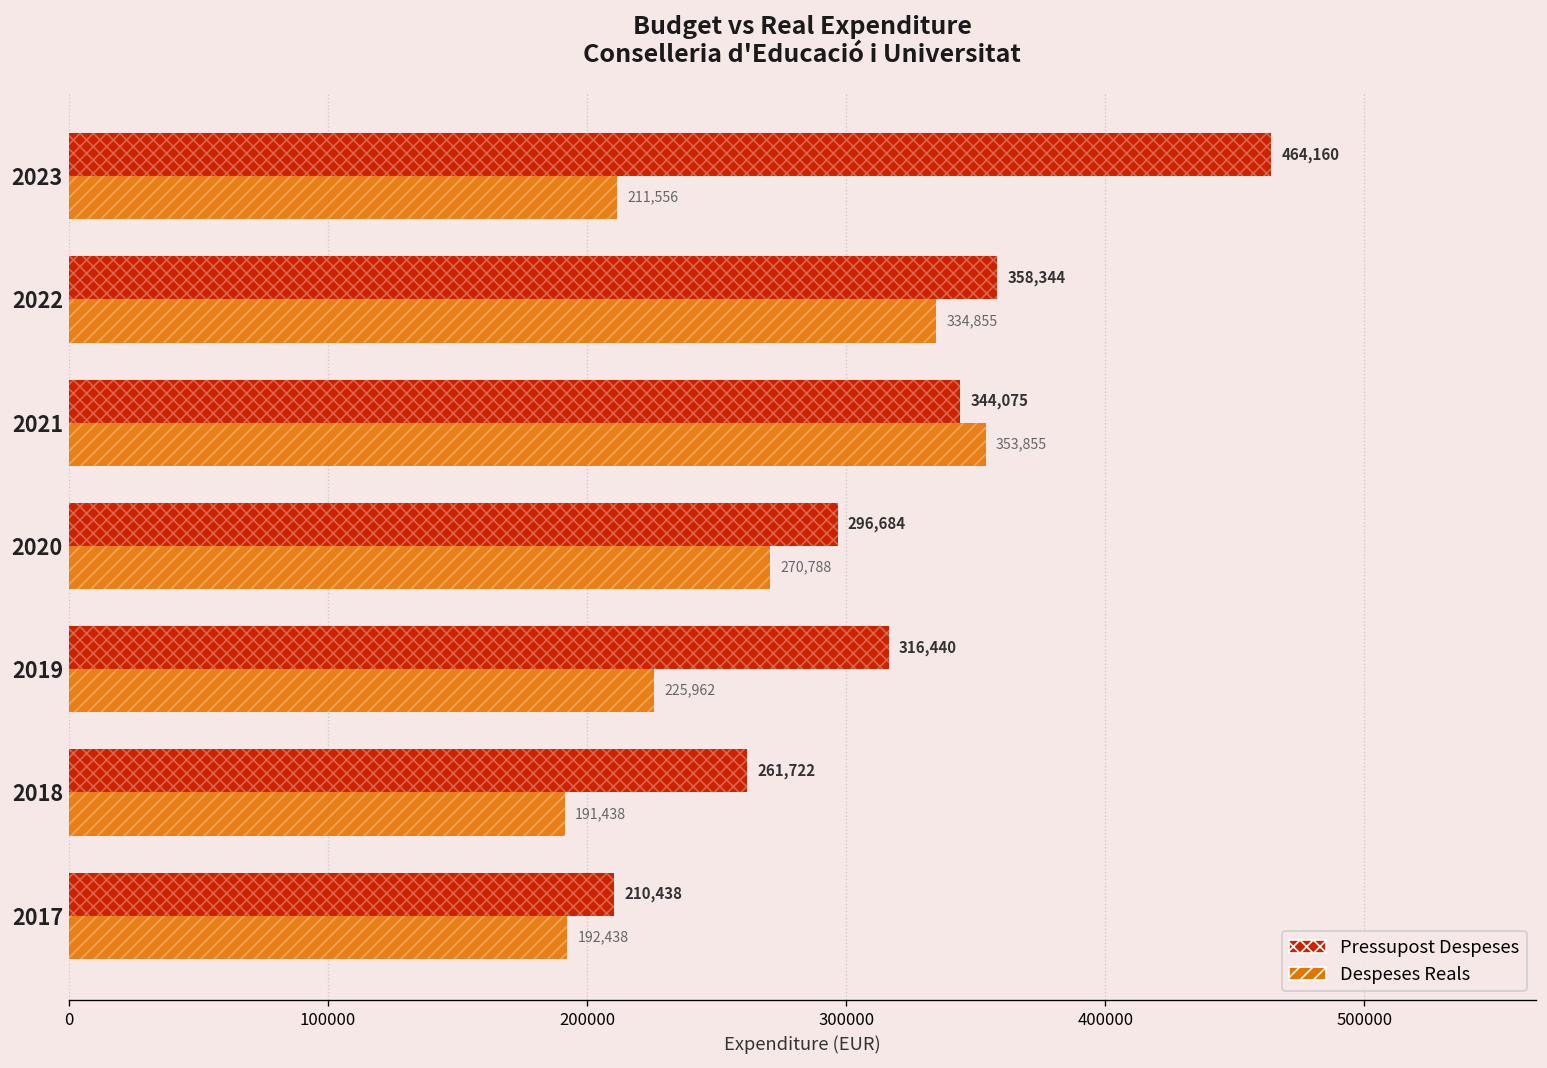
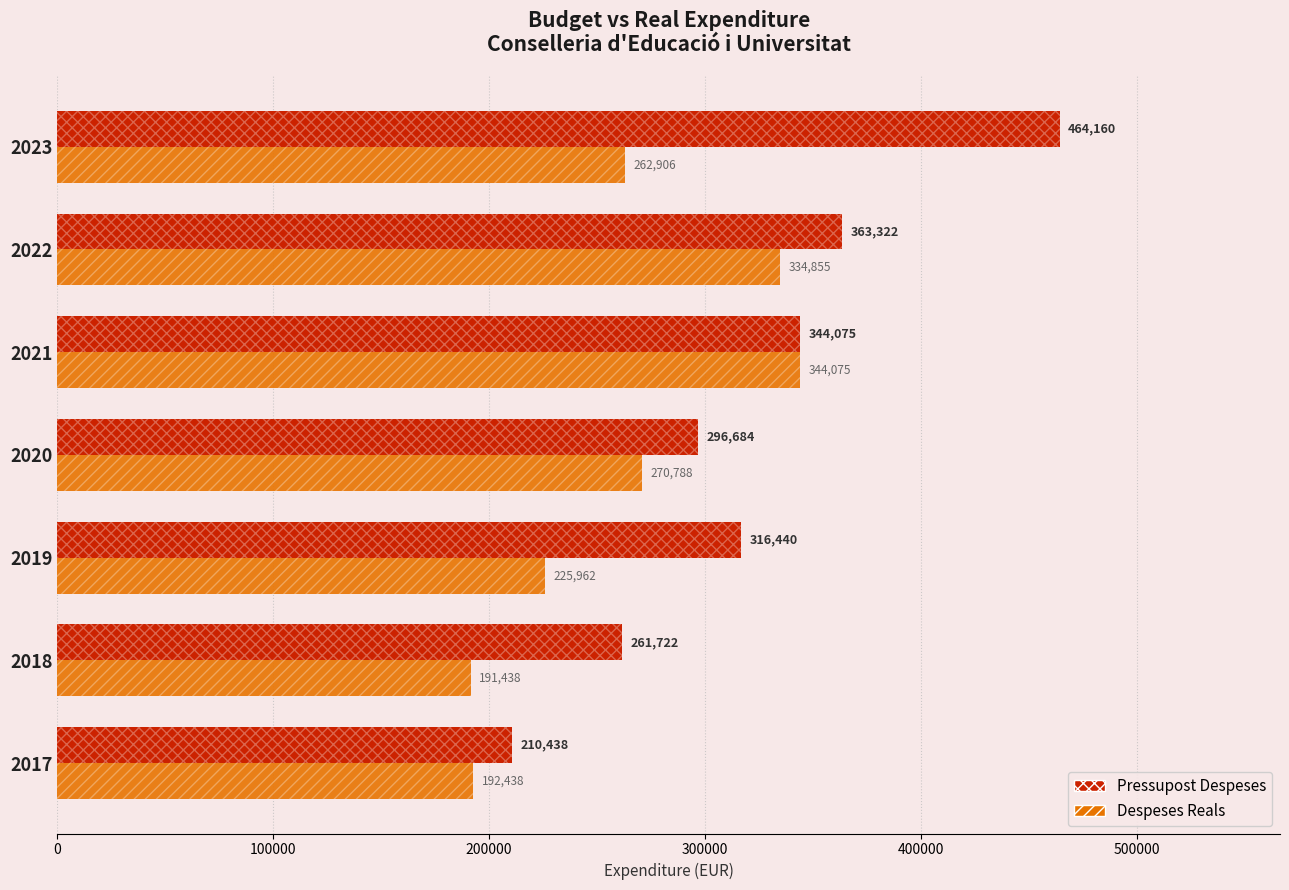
Despeses Reals, 2023: 211,556 -> 262,906
Pressupost Despeses, 2022: 358,344 -> 363,322
Despeses Reals, 2021: 353,855 -> 344,075
